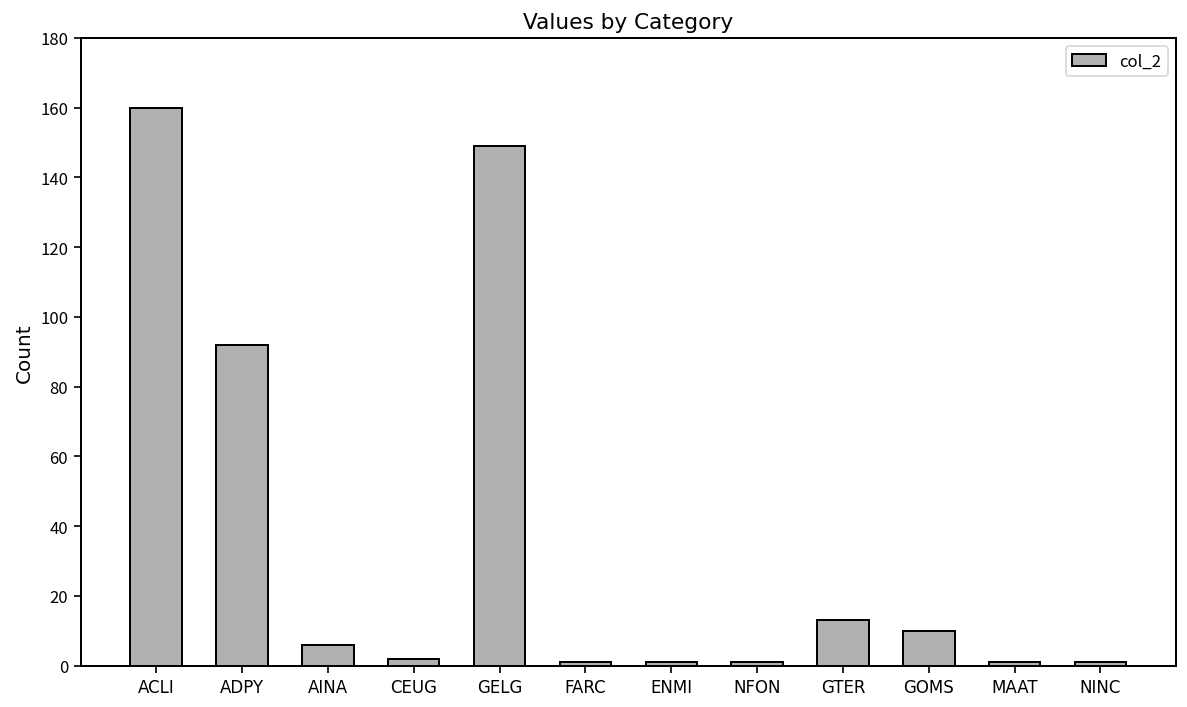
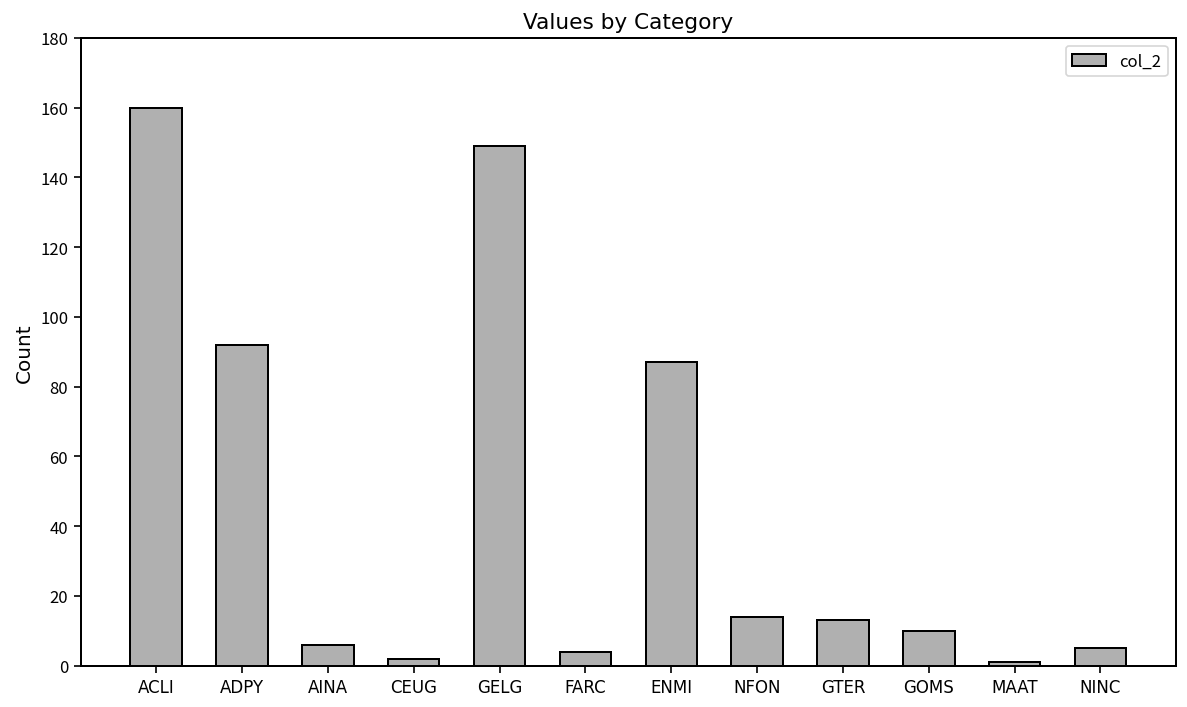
FARC: 1 -> 4
ENMI: 1 -> 87
NFON: 1 -> 14
NINC: 1 -> 5
